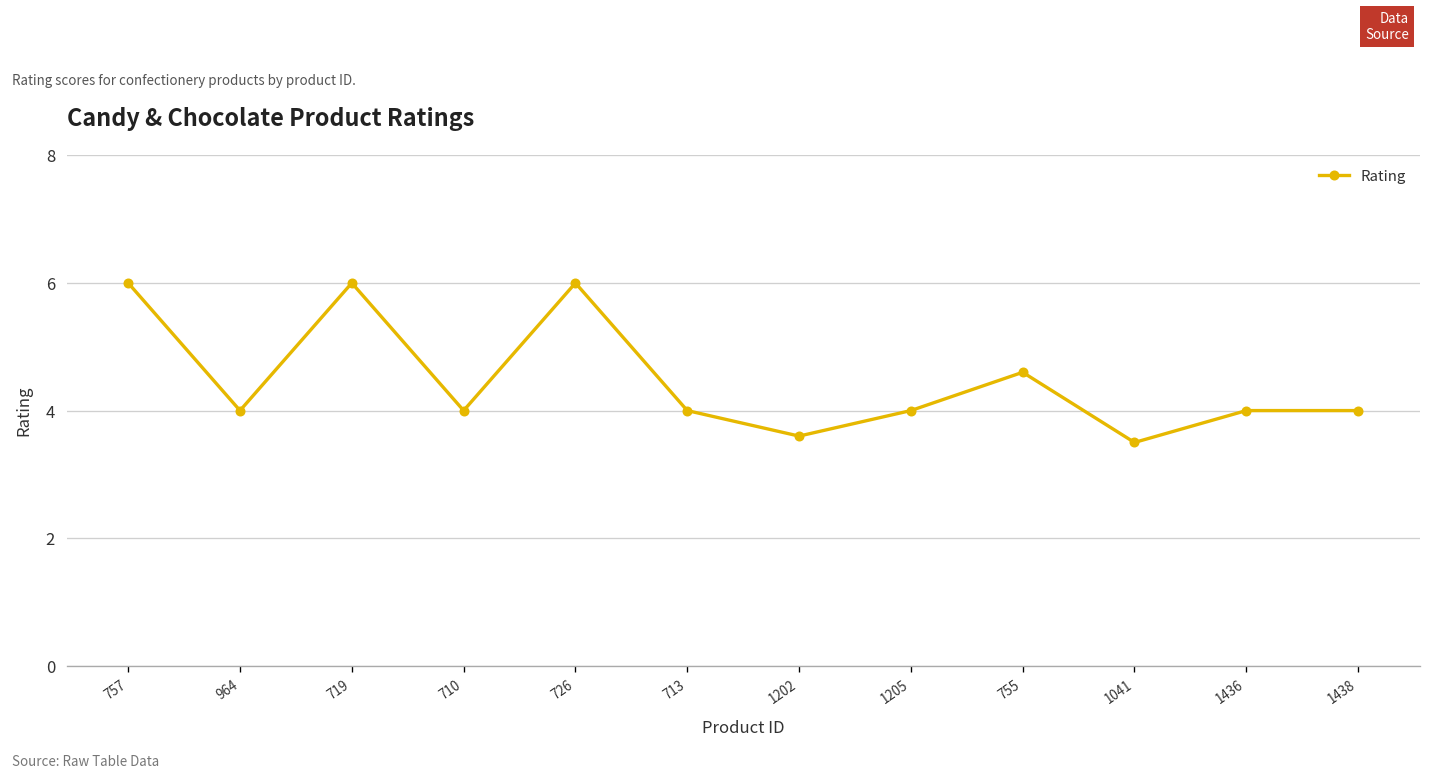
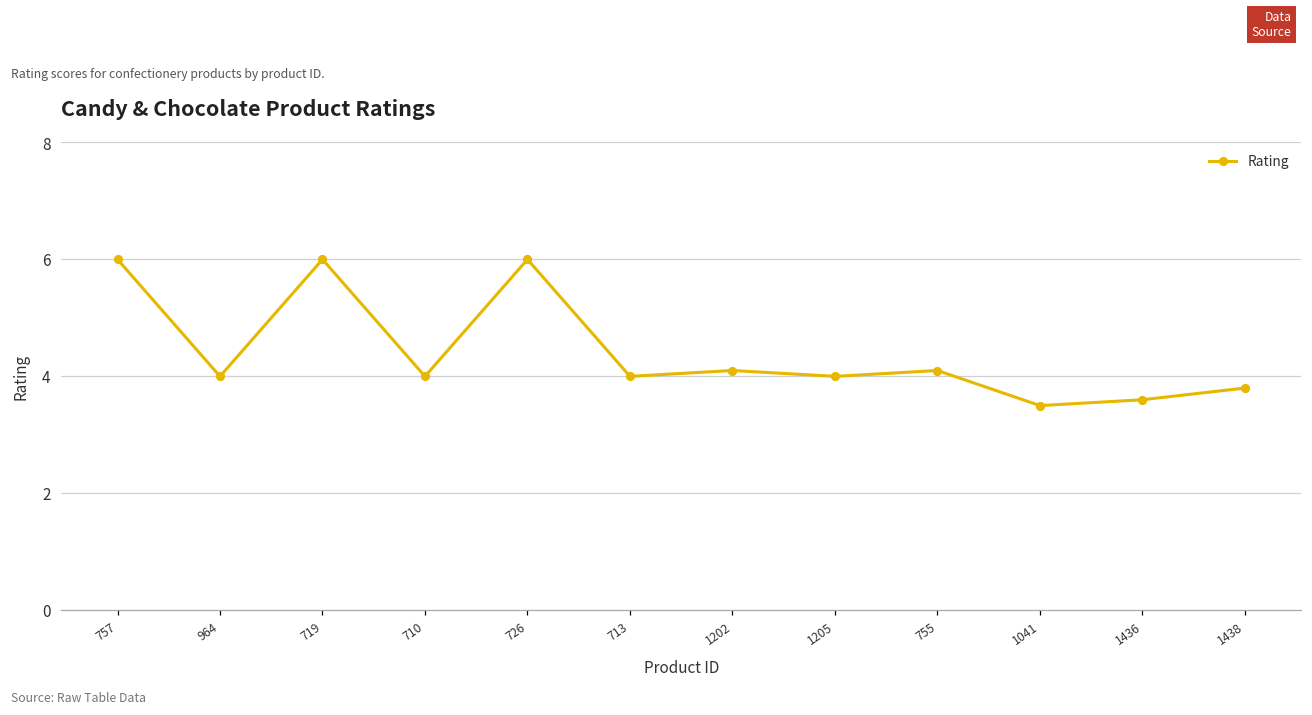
1202: 3.6 -> 4.1
755: 4.6 -> 4.1
1436: 4.0 -> 3.6
1438: 4.0 -> 3.8
